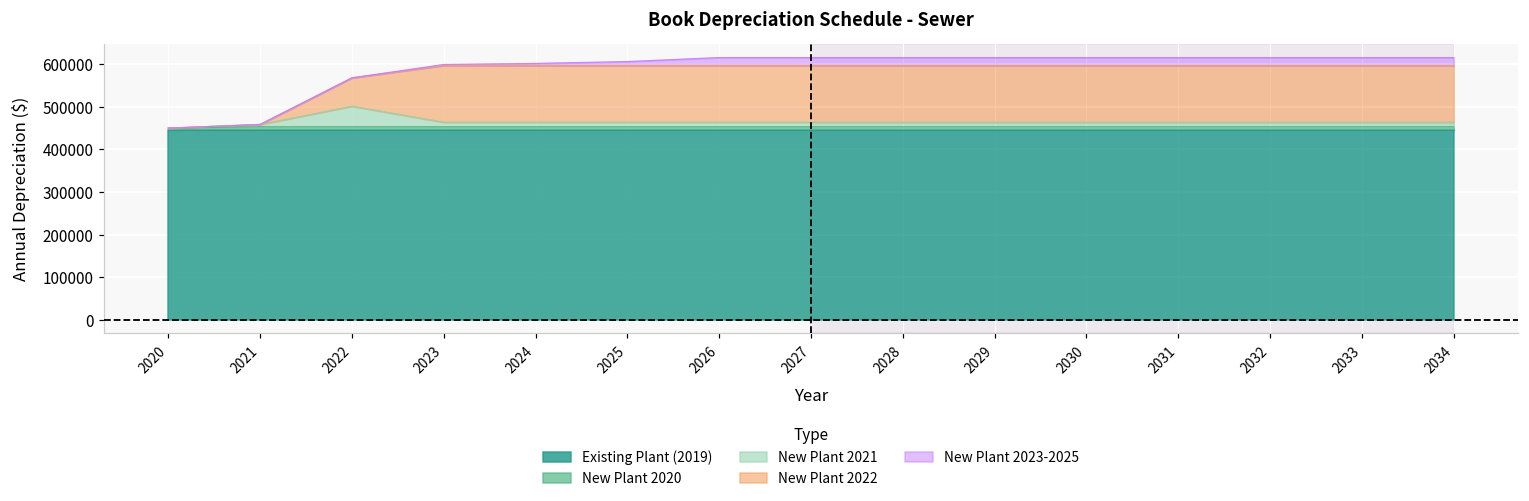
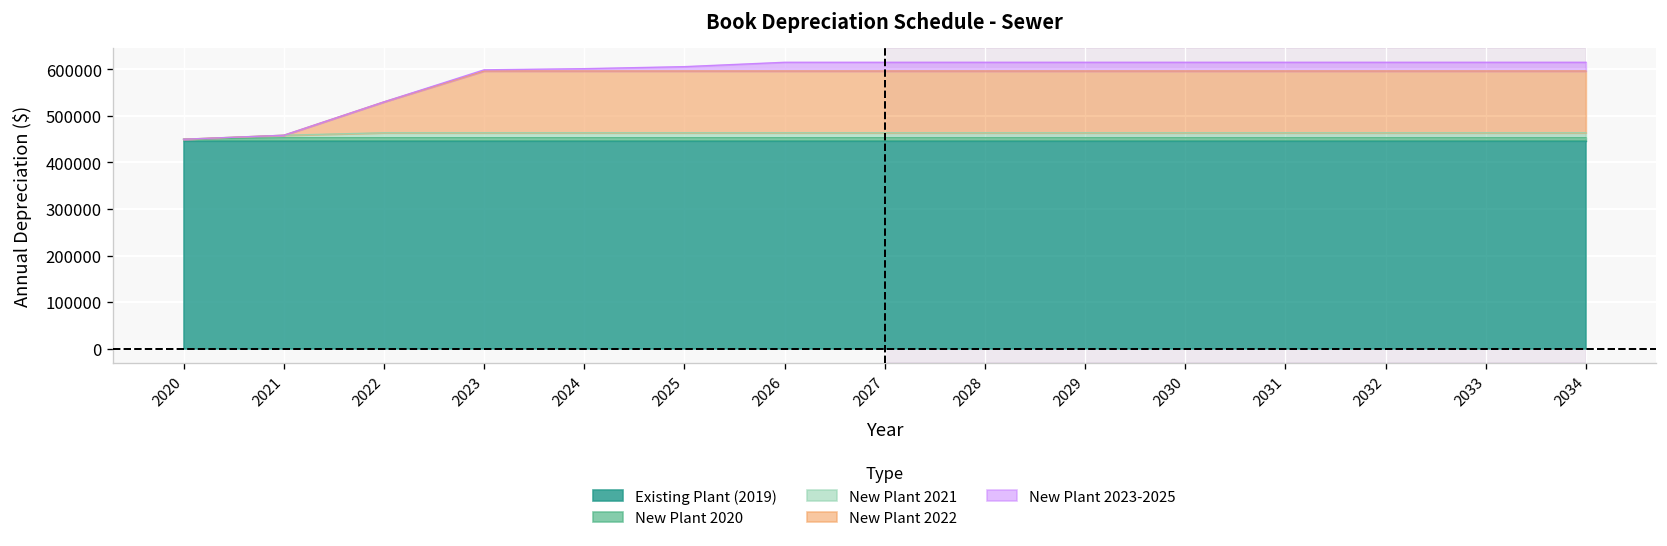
New Plant 2021, 2022: 50000 -> 10000
